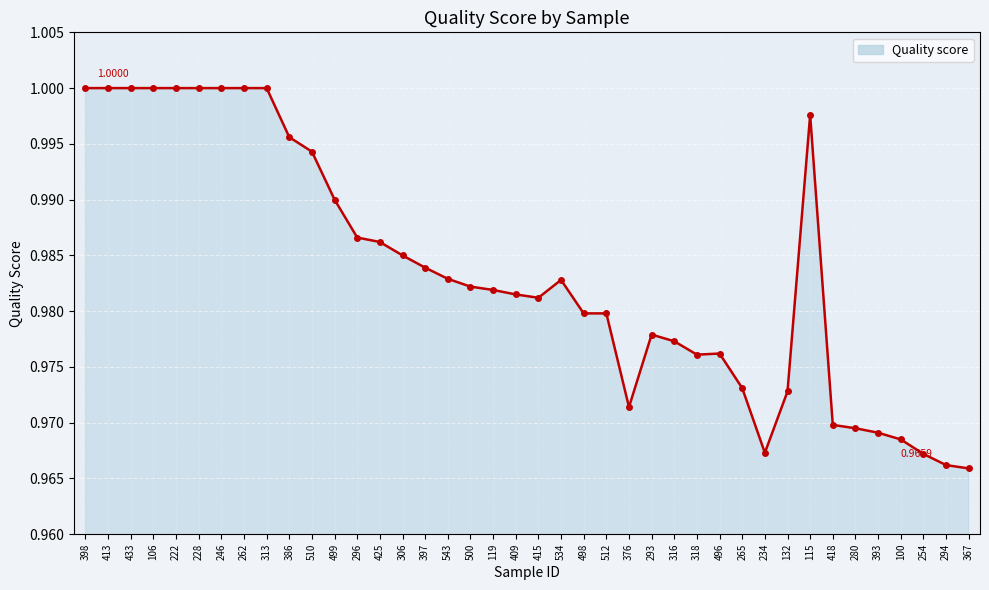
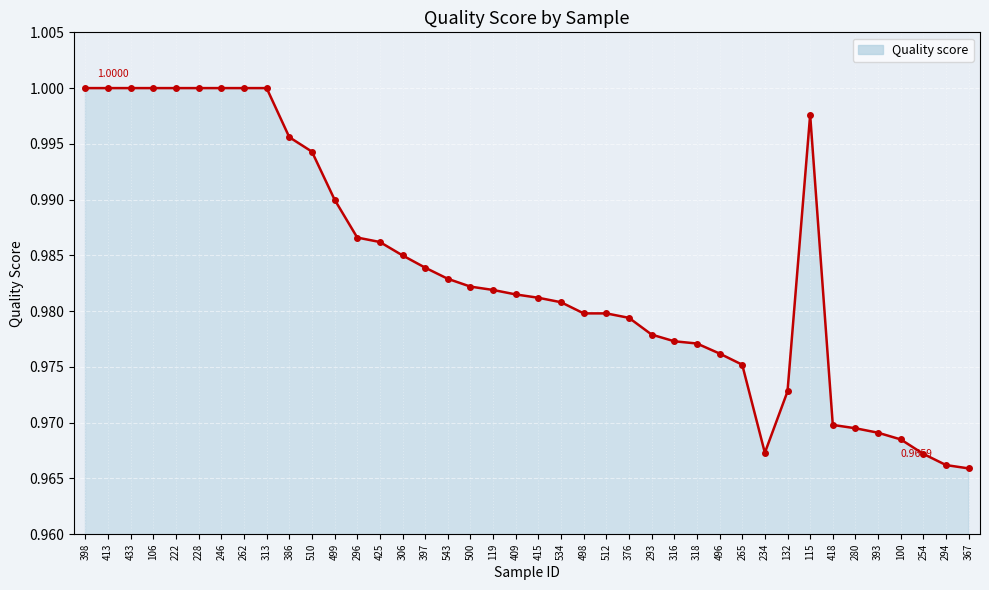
534: 0.9828 -> 0.9808
376: 0.9714 -> 0.9794
318: 0.9761 -> 0.9771
265: 0.9731 -> 0.9752
